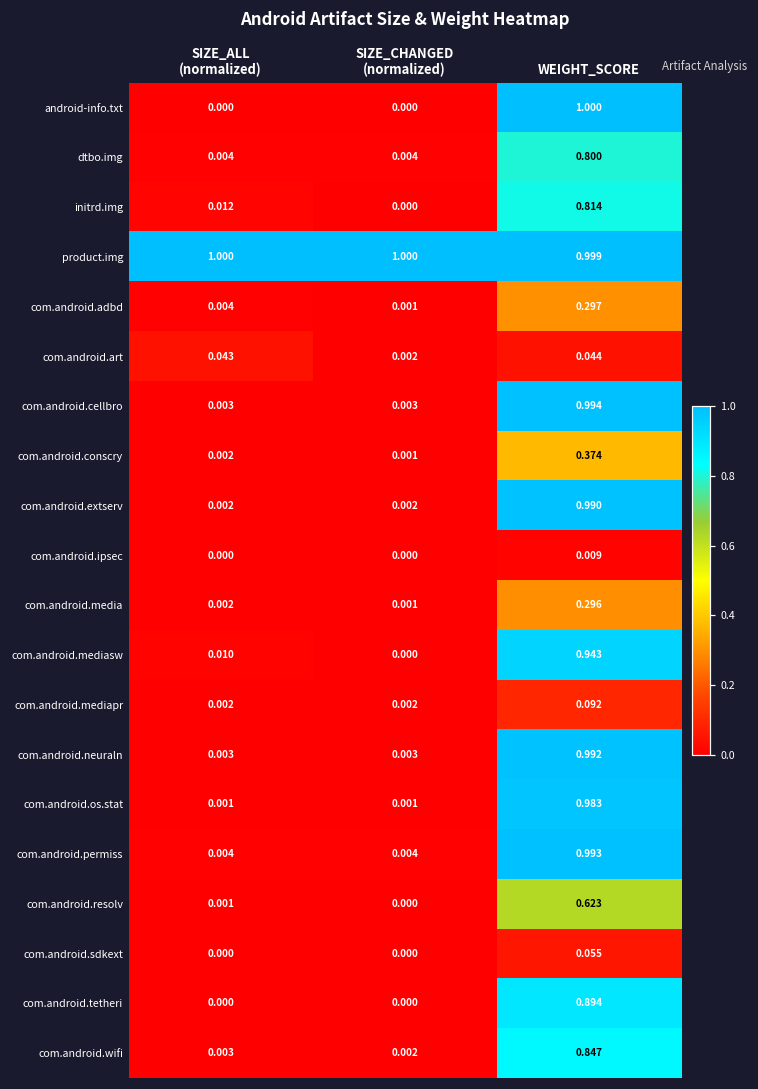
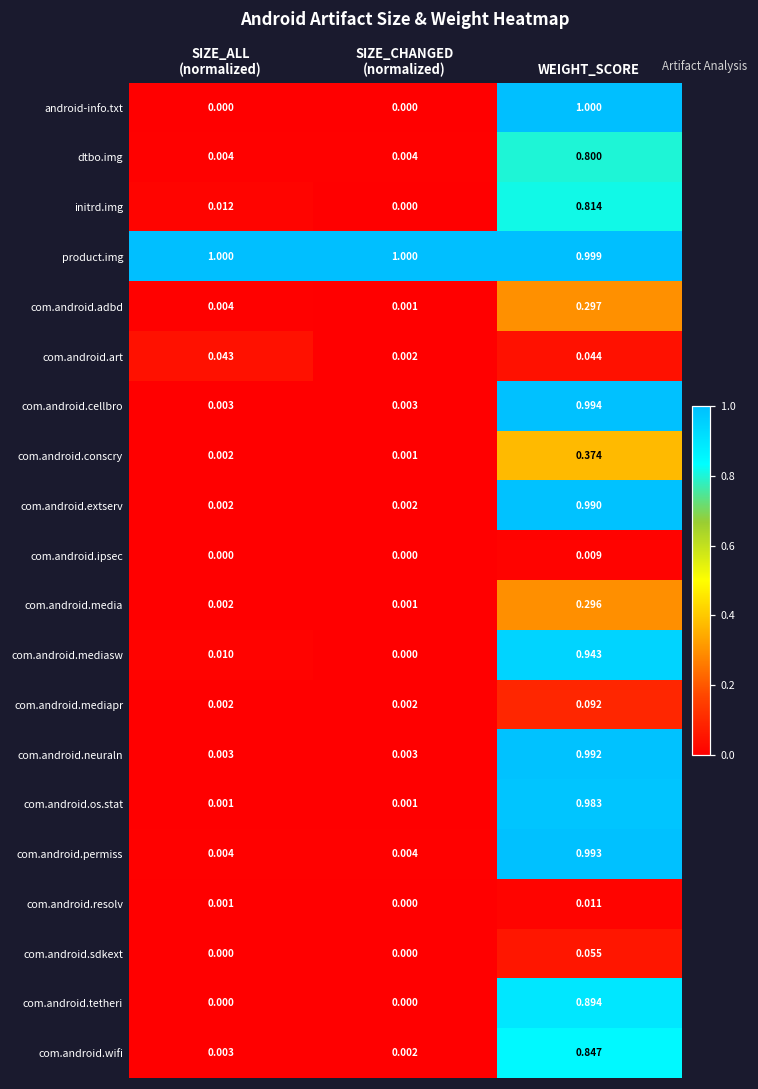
com.android.resolv, WEIGHT_SCORE: 0.623 -> 0.011
